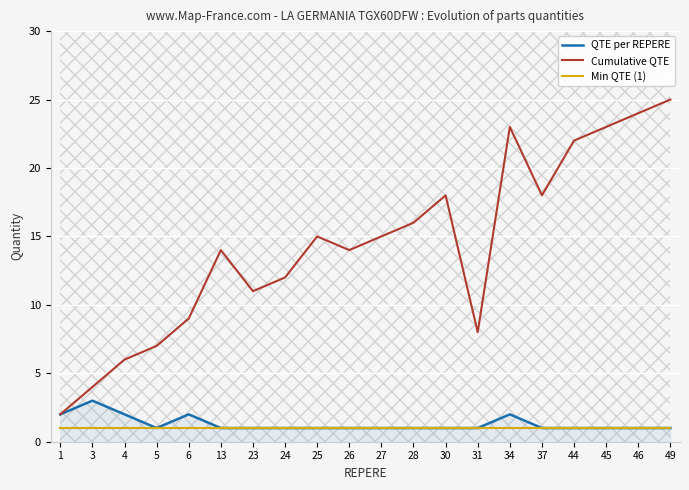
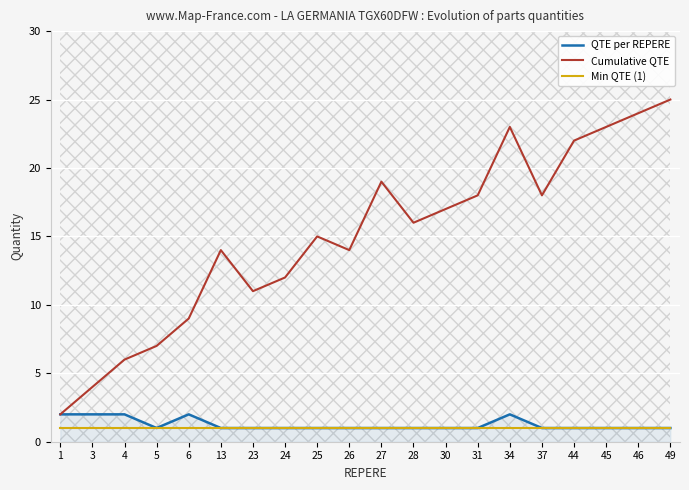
QTE per REPERE, 3: 3 -> 2
Cumulative QTE, 27: 15 -> 19
Cumulative QTE, 30: 18 -> 17
Cumulative QTE, 31: 8 -> 18
